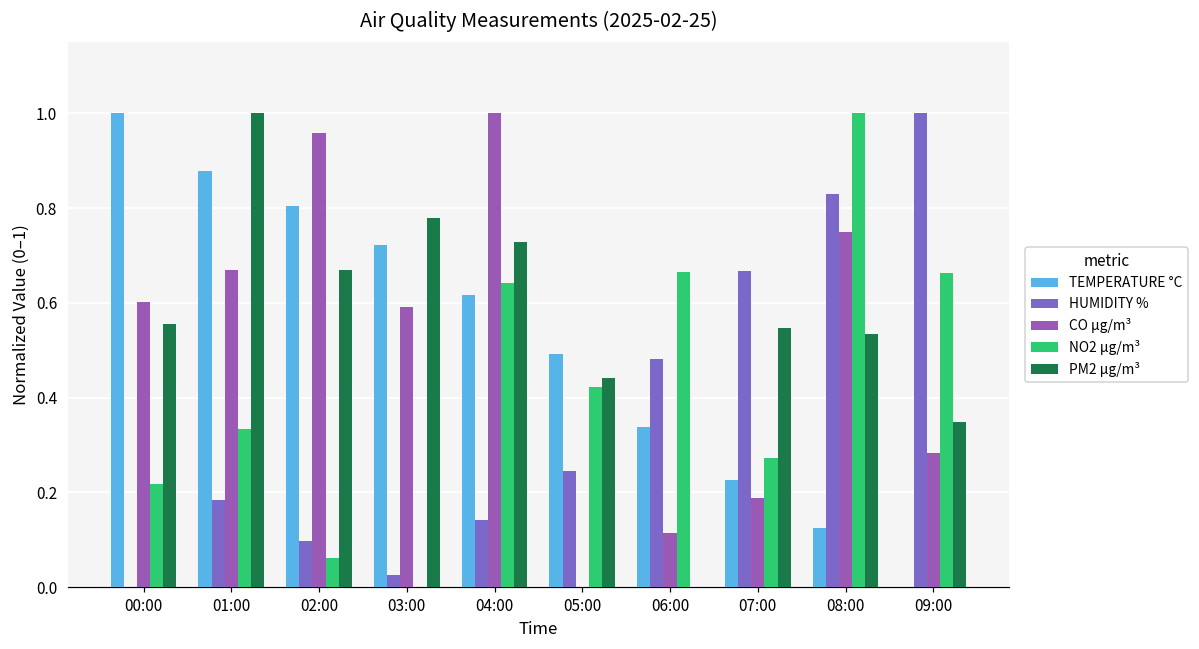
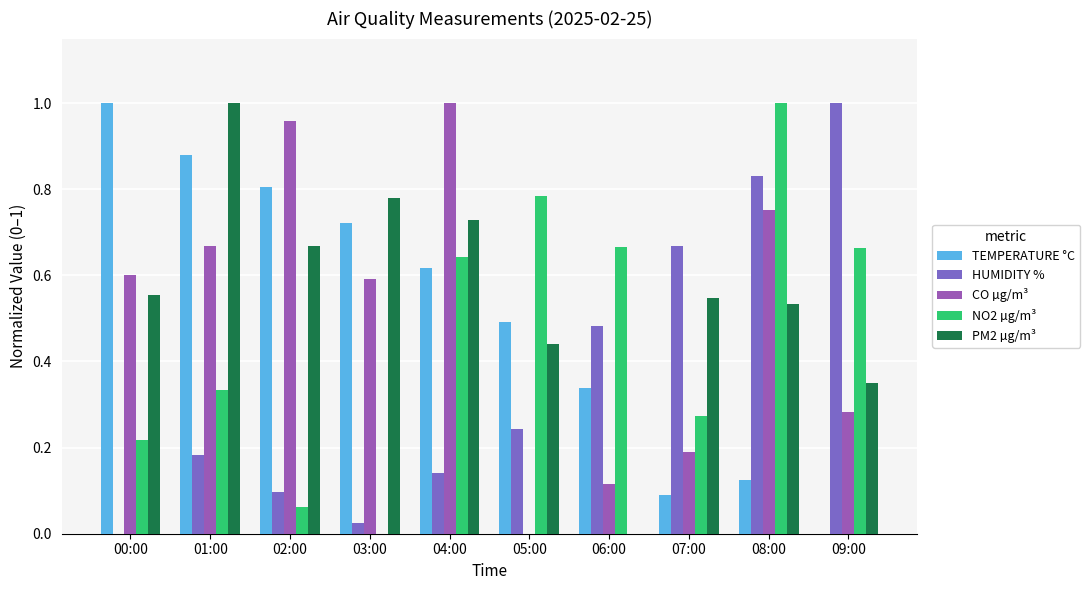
NO2 µg/m³, 05:00: 0.42 -> 0.78
TEMPERATURE °C, 07:00: 0.23 -> 0.09
